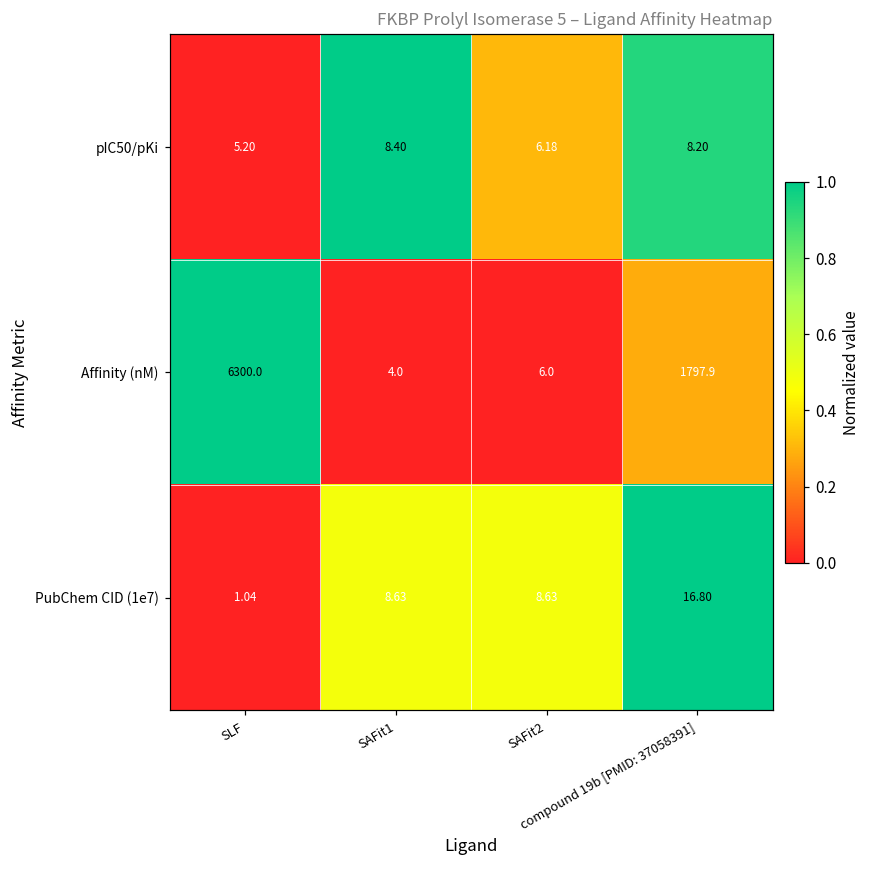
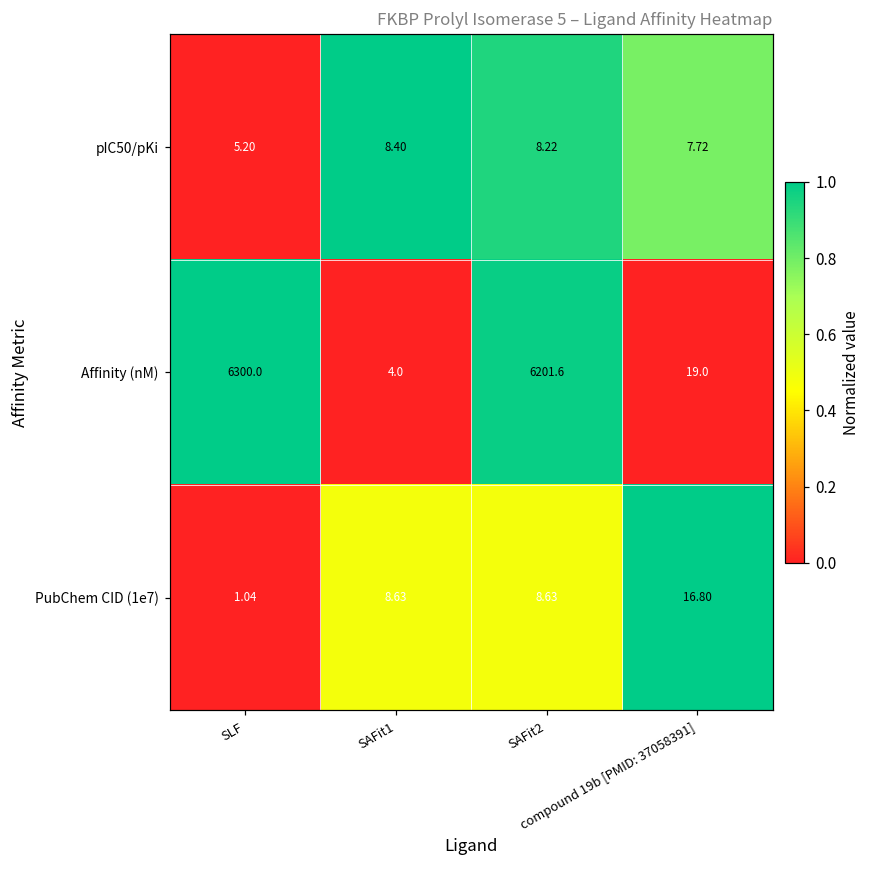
pIC50/pKi, SAFit2: 6.18 -> 8.22
pIC50/pKi, compound 19b [PMID: 37058391]: 8.20 -> 7.72
Affinity (nM), SAFit2: 6.0 -> 6201.6
Affinity (nM), compound 19b [PMID: 37058391]: 1797.9 -> 19.0
